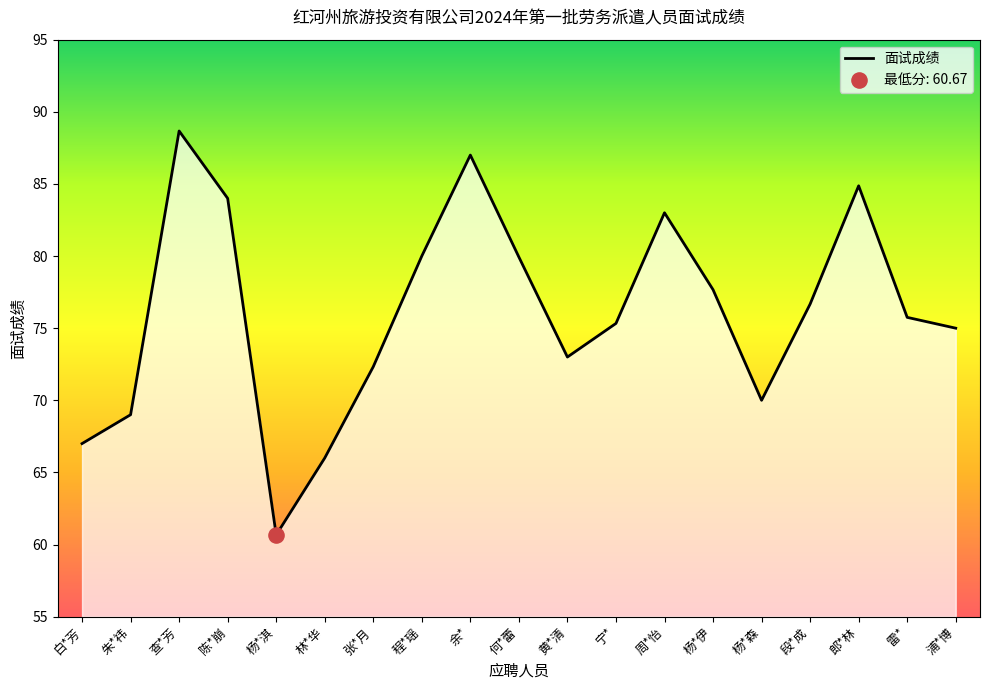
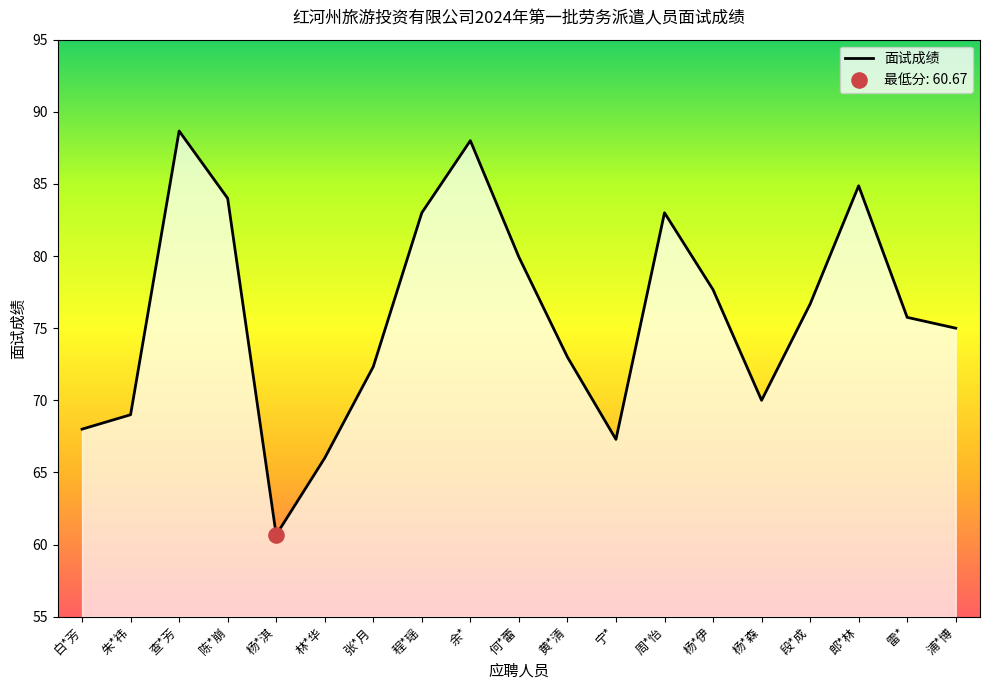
面试成绩, 白*芳: 67 -> 68
面试成绩, 程*瑶: 80 -> 83
面试成绩, 余*: 87 -> 88
面试成绩, 宁*: 75.3 -> 67.3
